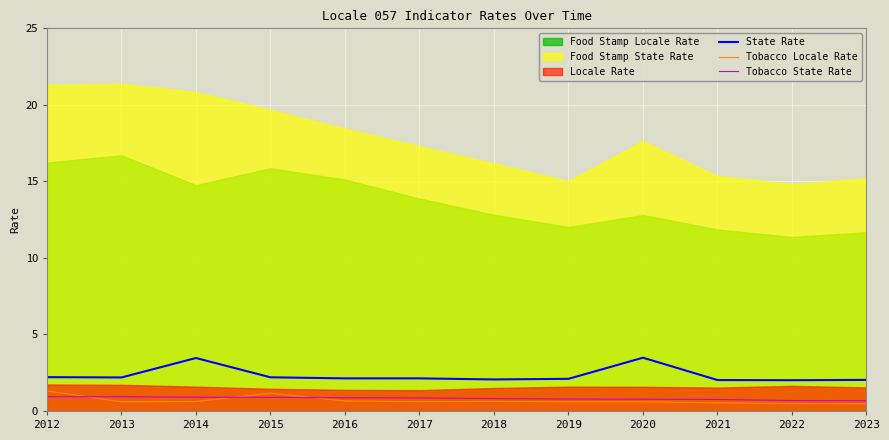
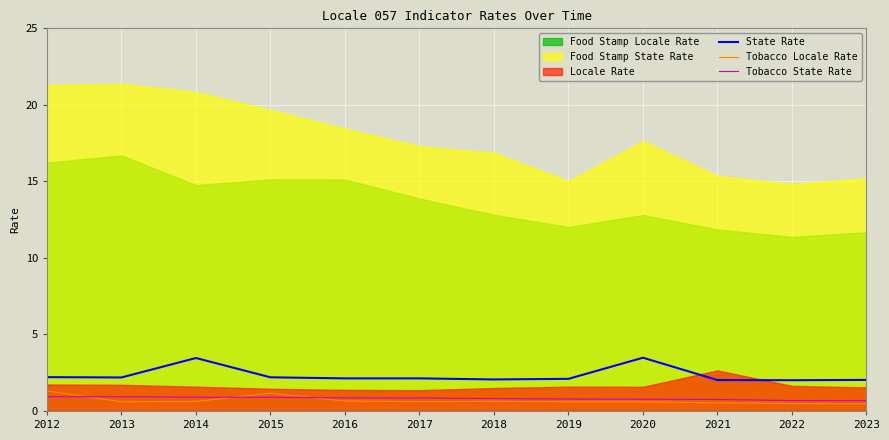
Food Stamp Locale Rate, 2015: 15.9 -> 15.1
Food Stamp State Rate, 2018: 16.2 -> 16.9
Locale Rate, 2021: 1.5 -> 2.7
